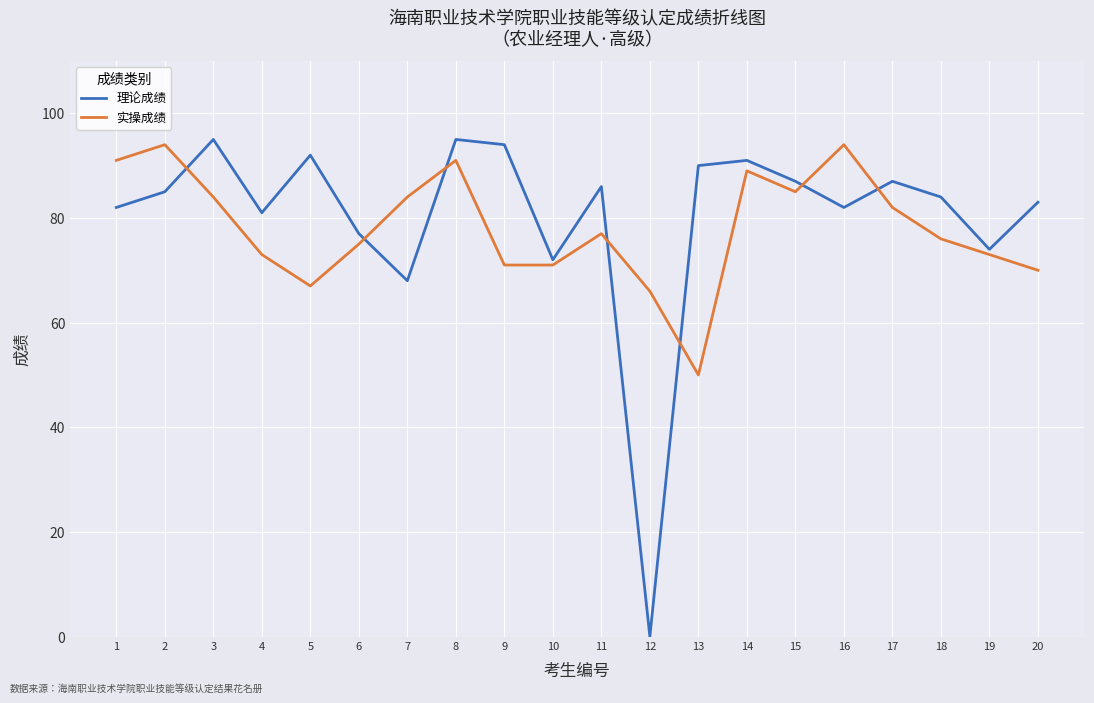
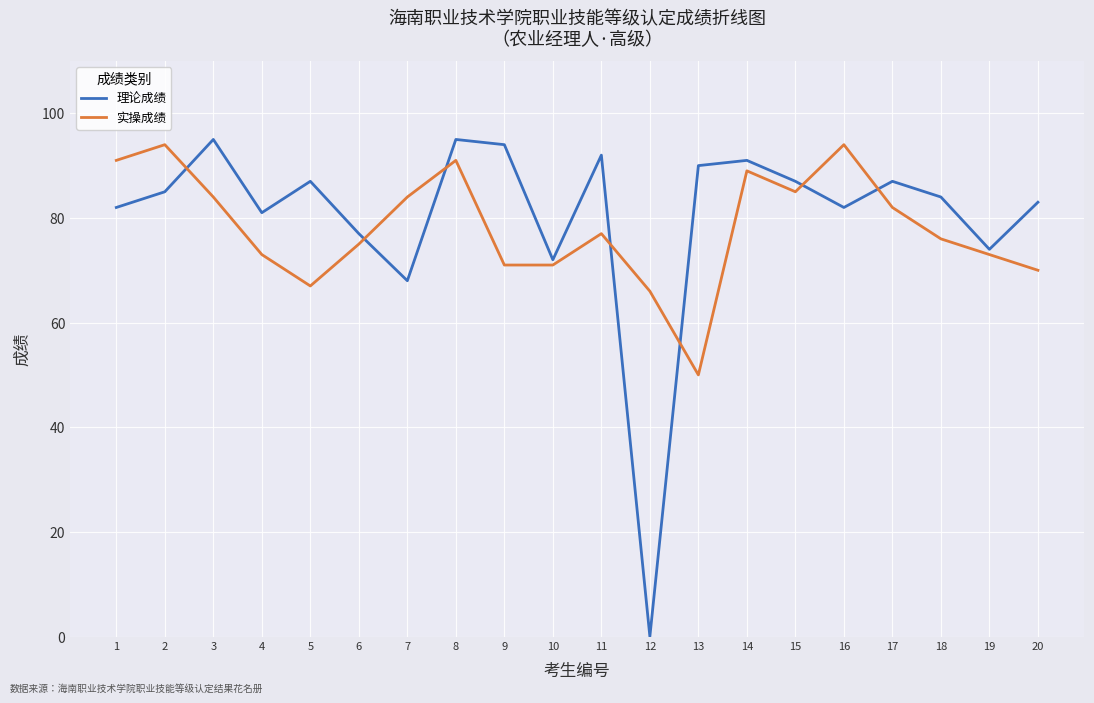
理论成绩, 5: 92 -> 87
理论成绩, 11: 86 -> 92
